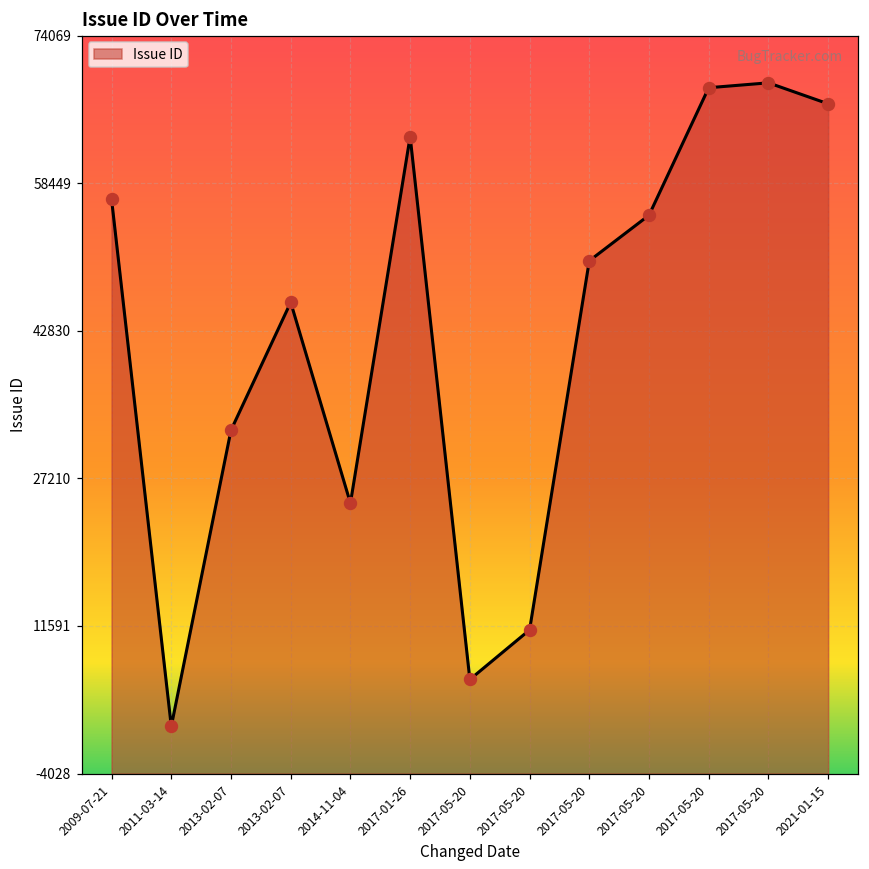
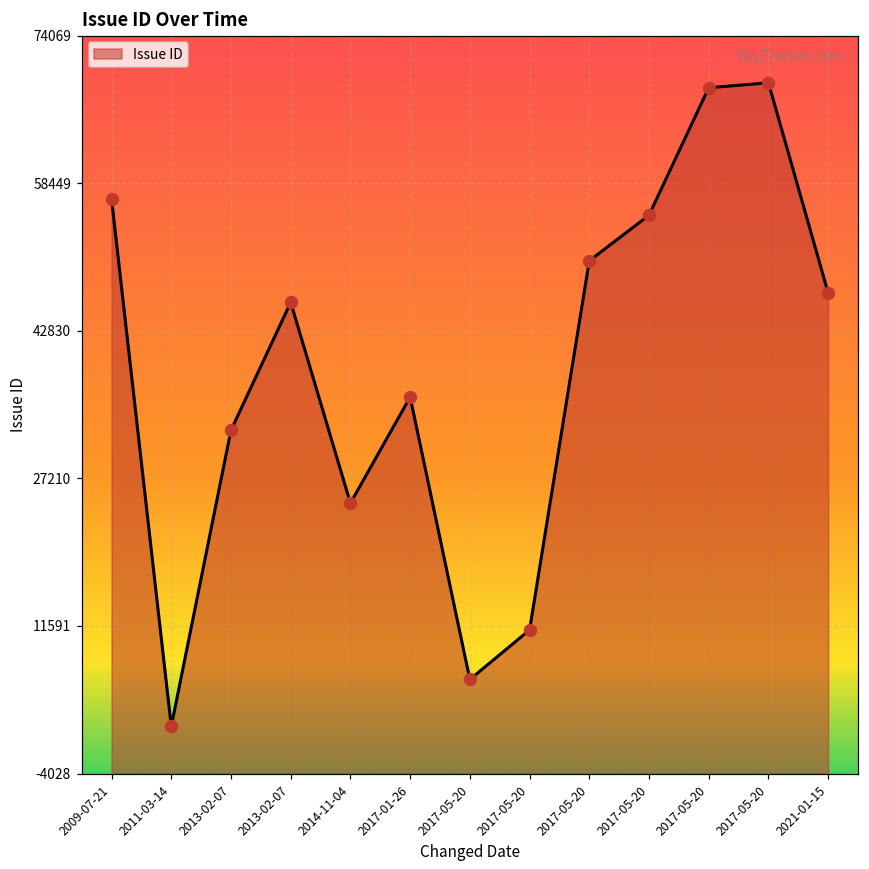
2017-01-26: 63000 -> 36000
2021-01-15: 67000 -> 47000
